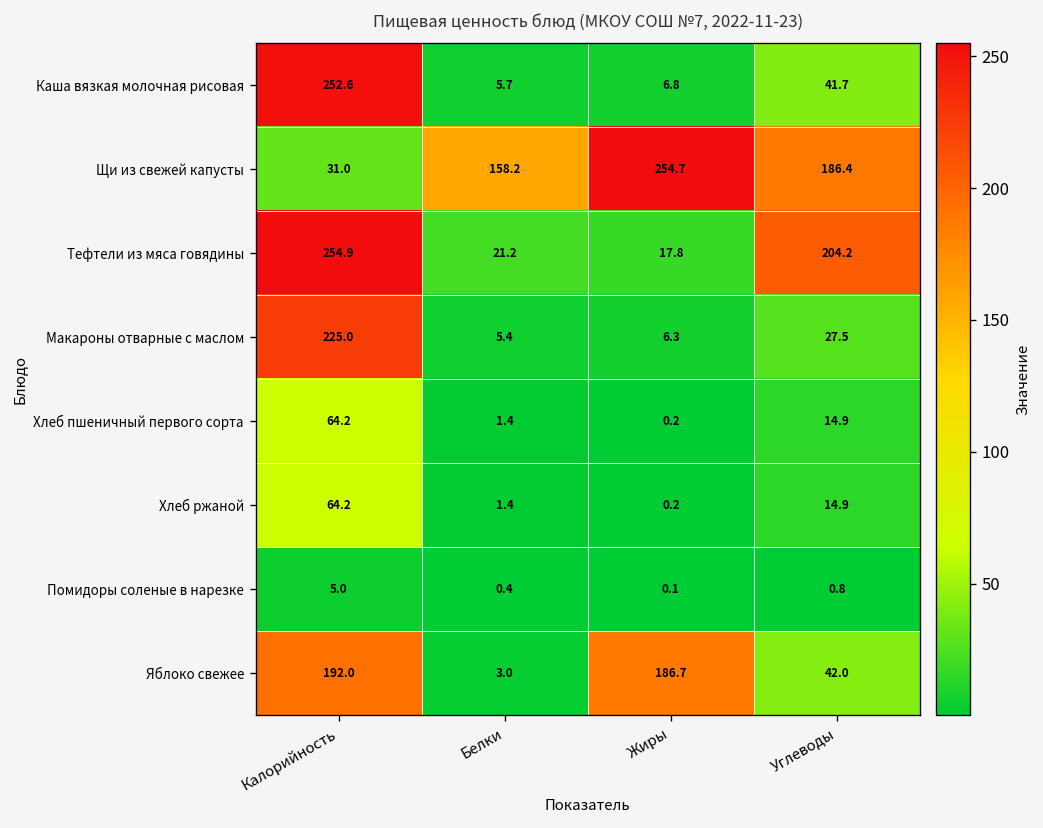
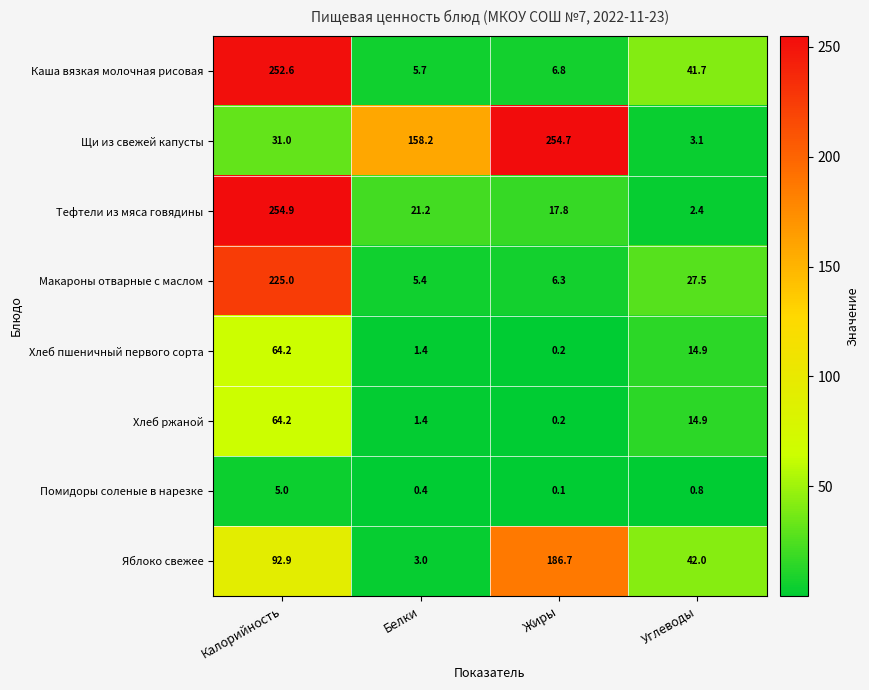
Щи из свежей капусты, Углеводы: 186.4 -> 3.1
Тефтели из мяса говядины, Углеводы: 204.2 -> 2.4
Яблоко свежее, Калорийность: 192.0 -> 92.9
